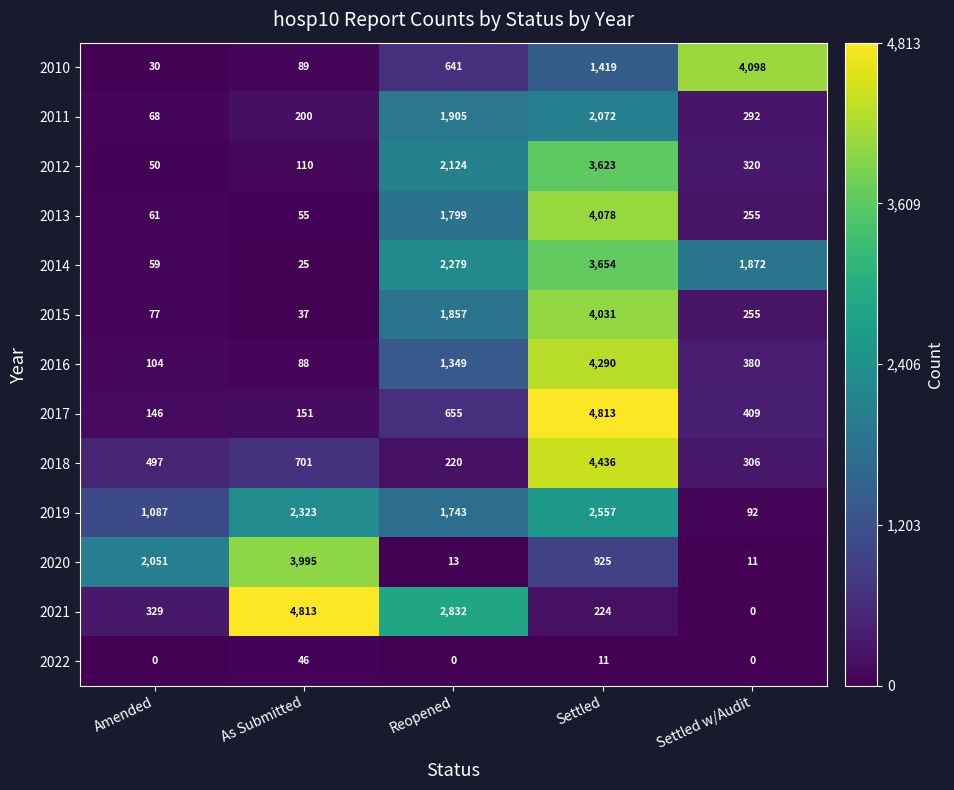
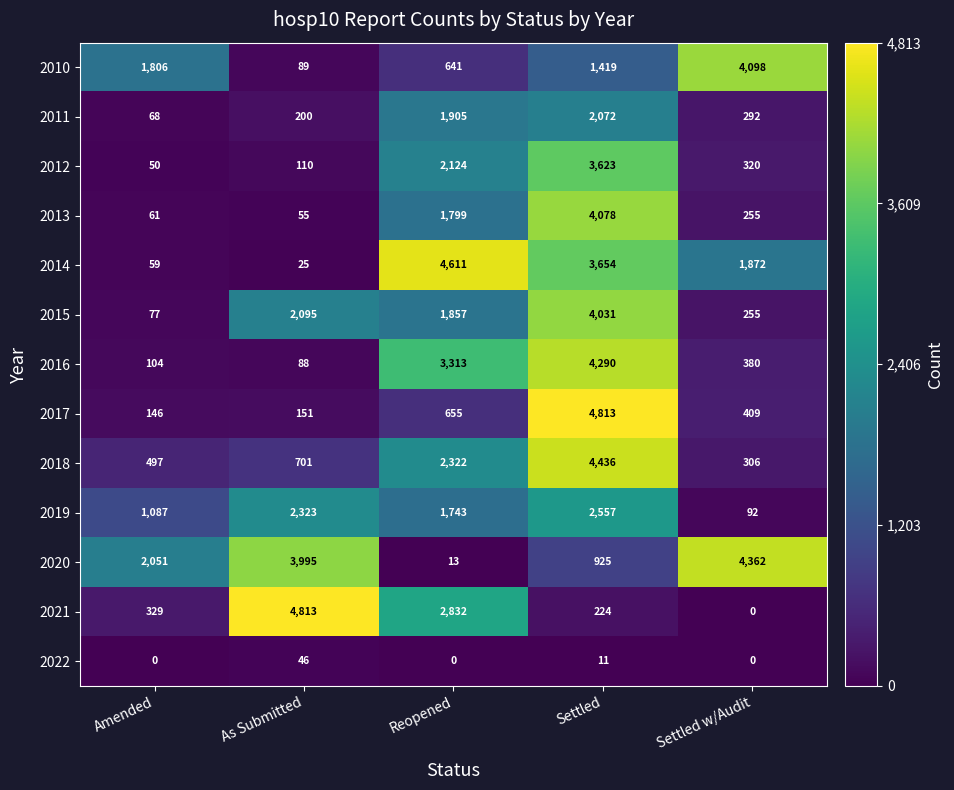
2010, Amended: 30 -> 1,806
2014, Reopened: 2,279 -> 4,611
2015, As Submitted: 37 -> 2,095
2016, Reopened: 1,349 -> 3,313
2018, Reopened: 220 -> 2,322
2020, Settled w/Audit: 11 -> 4,362
